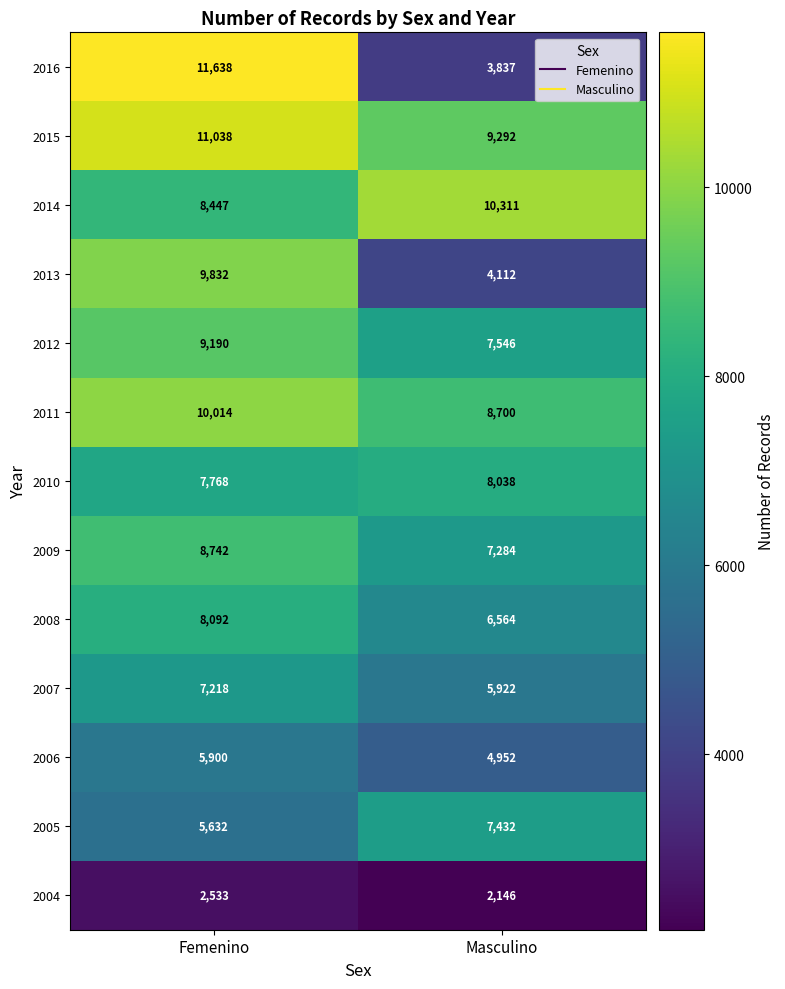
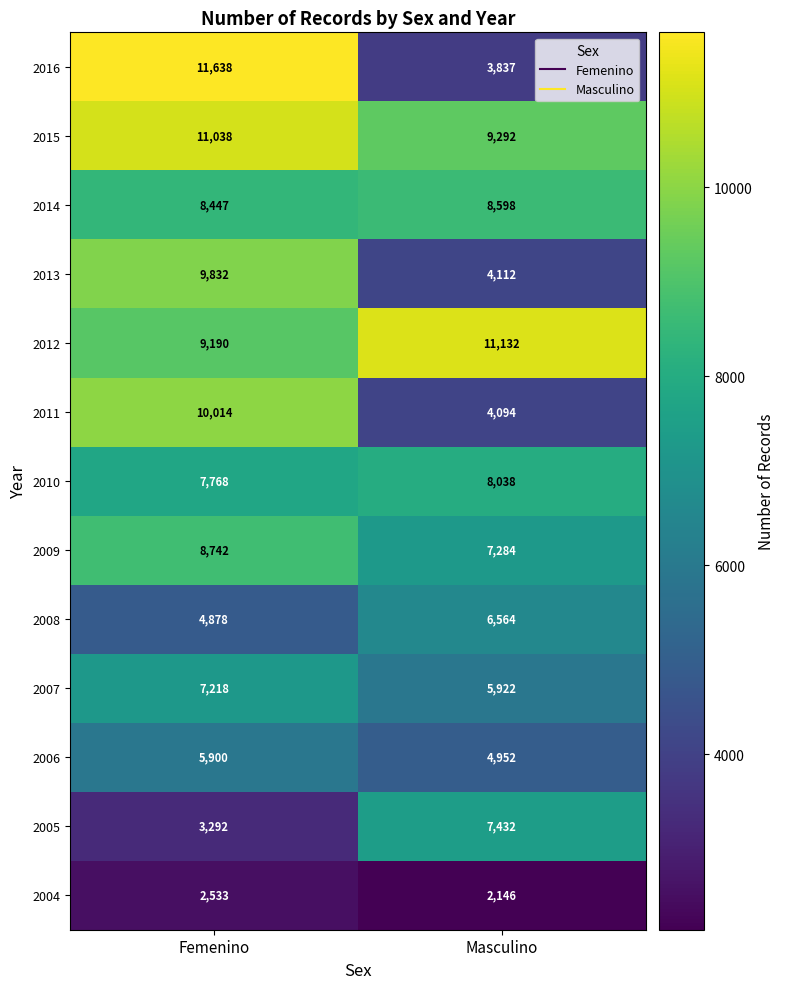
2014, Masculino: 10,311 -> 8,598
2012, Masculino: 7,546 -> 11,132
2011, Masculino: 8,700 -> 4,094
2008, Femenino: 8,092 -> 4,878
2005, Femenino: 5,632 -> 3,292
